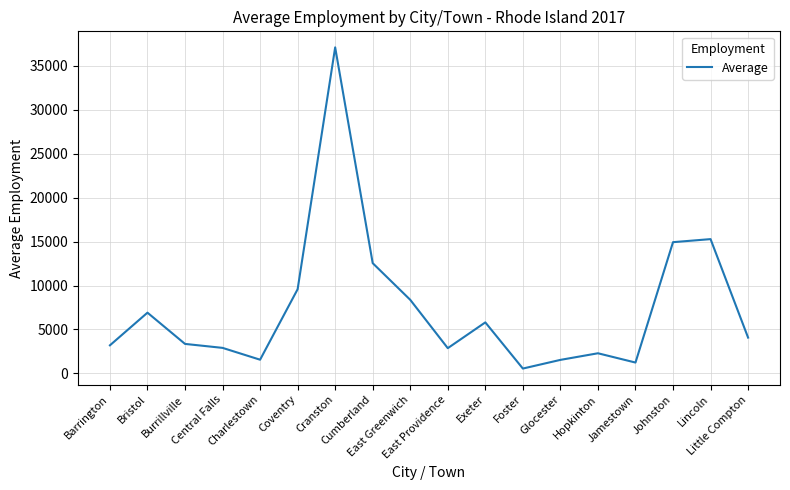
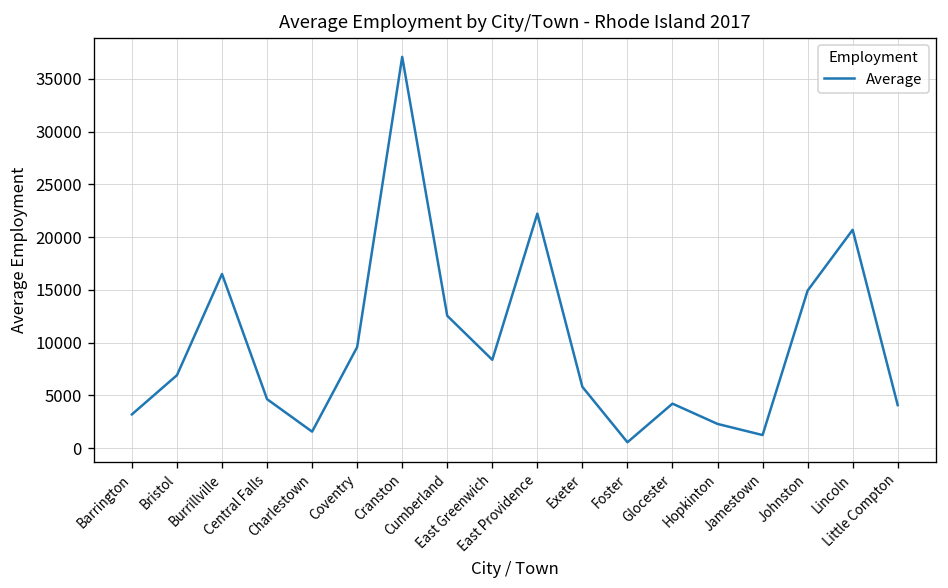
Burrillville: 3000 -> 17000
Central Falls: 3000 -> 5000
East Providence: 3000 -> 22000
Glocester: 2000 -> 4000
Lincoln: 15000 -> 21000
